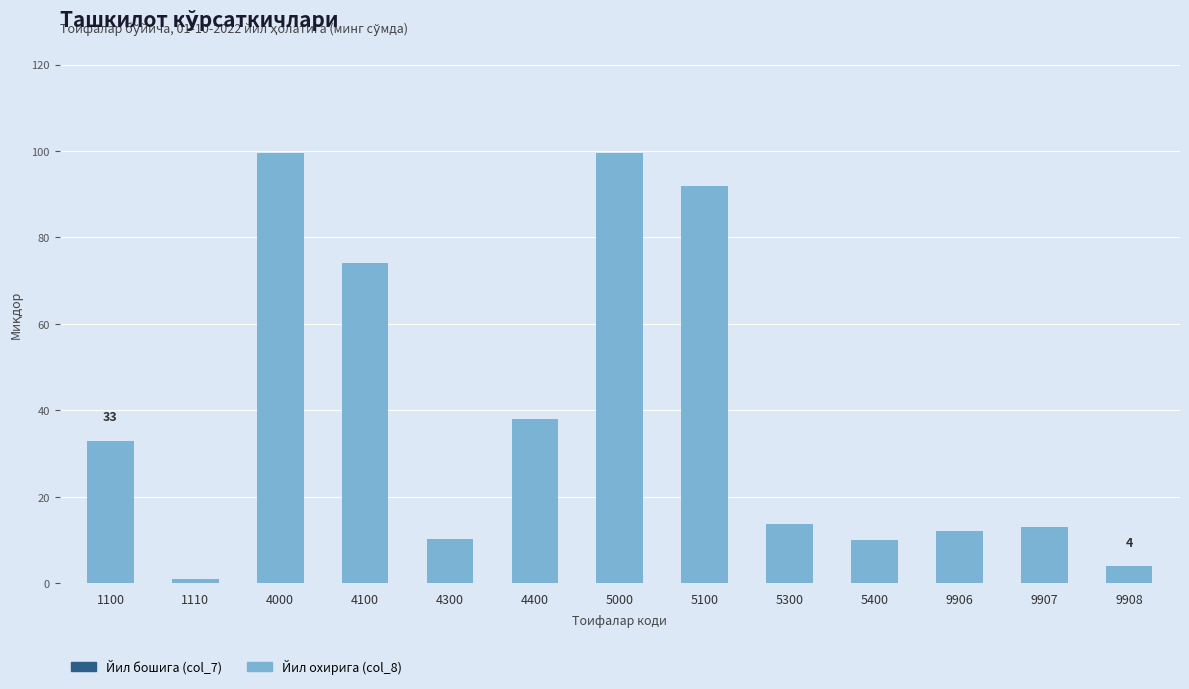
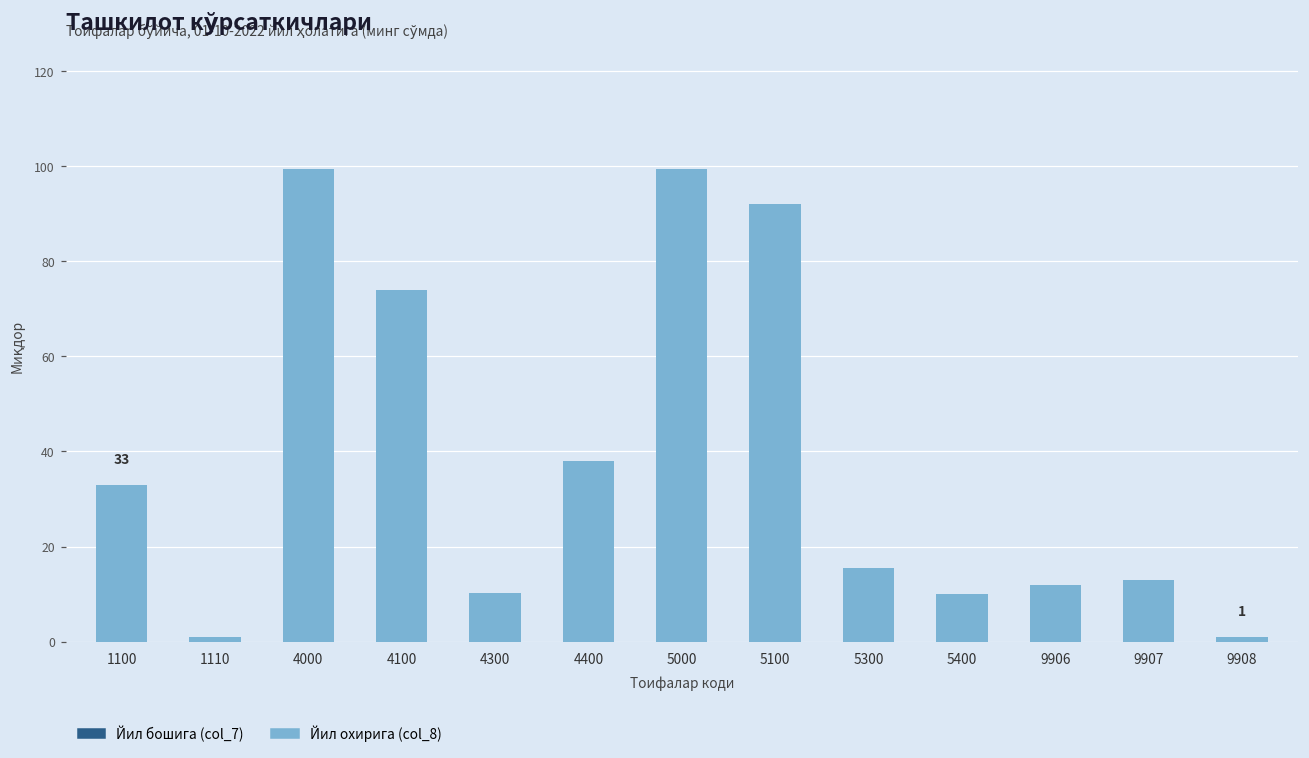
Йил охирига (col_8), 5300: 14 -> 16
Йил охирига (col_8), 9908: 4 -> 1
